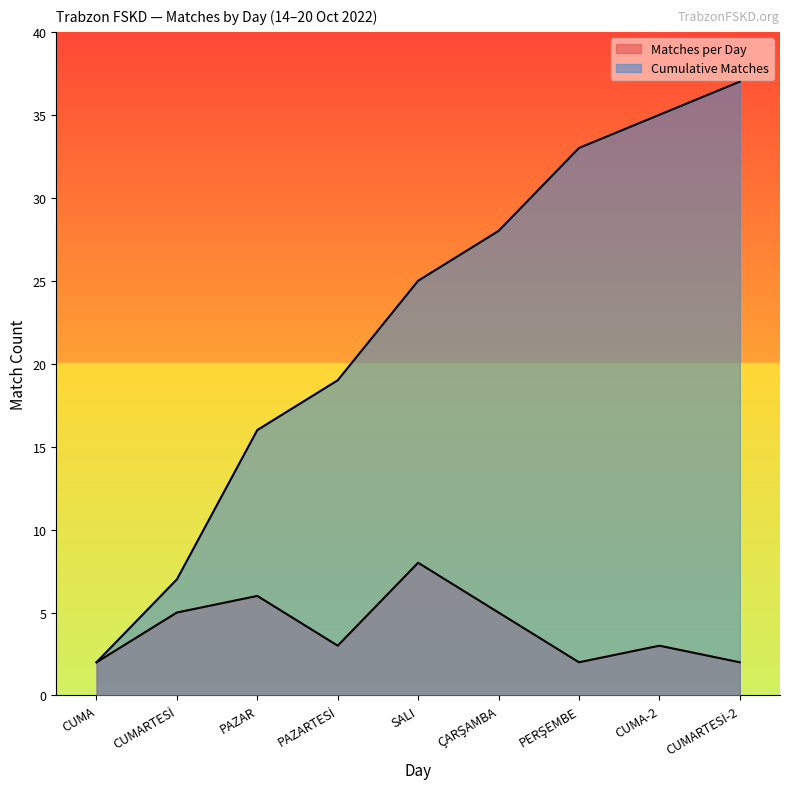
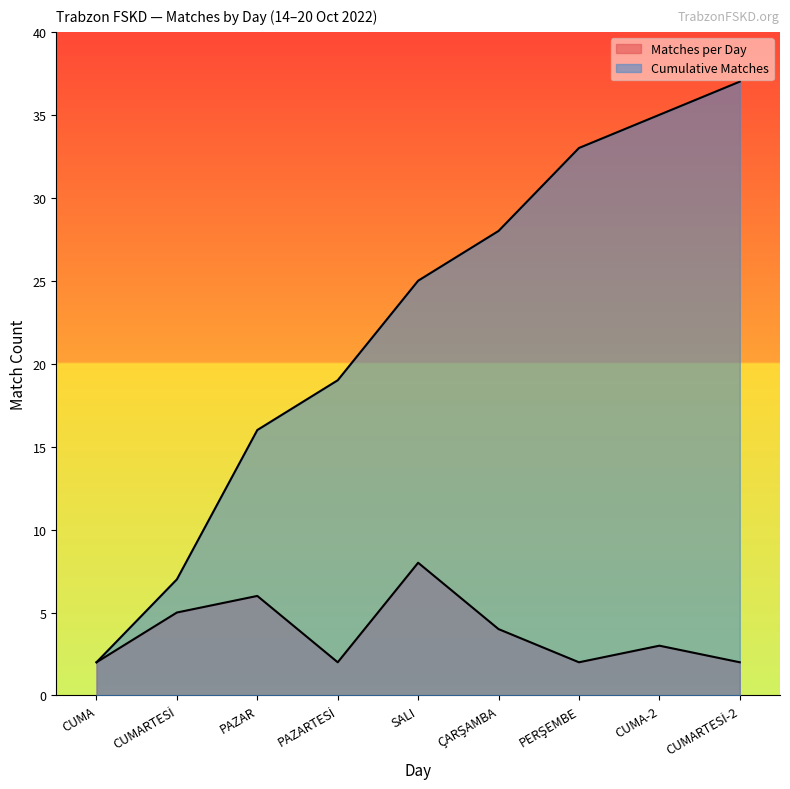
Matches per Day, PAZARTESİ: 3 -> 2
Matches per Day, ÇARŞAMBA: 5 -> 4
